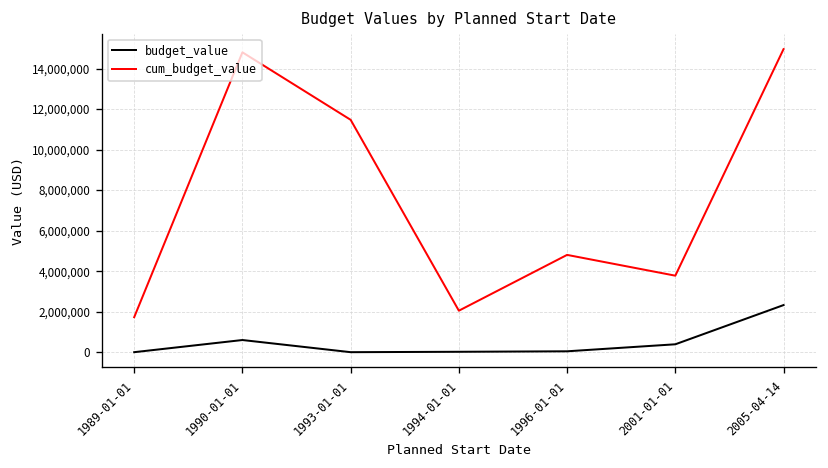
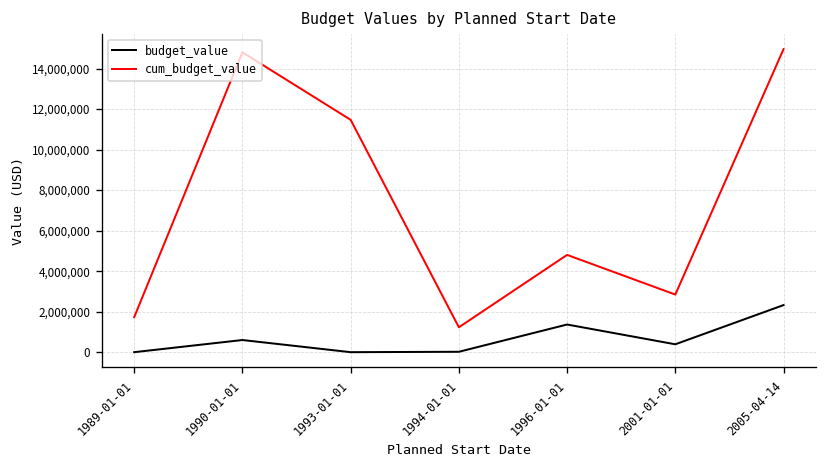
cum_budget_value, 1994-01-01: 2,000,000 -> 1,200,000
budget_value, 1996-01-01: 0 -> 1,400,000
cum_budget_value, 2001-01-01: 3,800,000 -> 2,800,000
